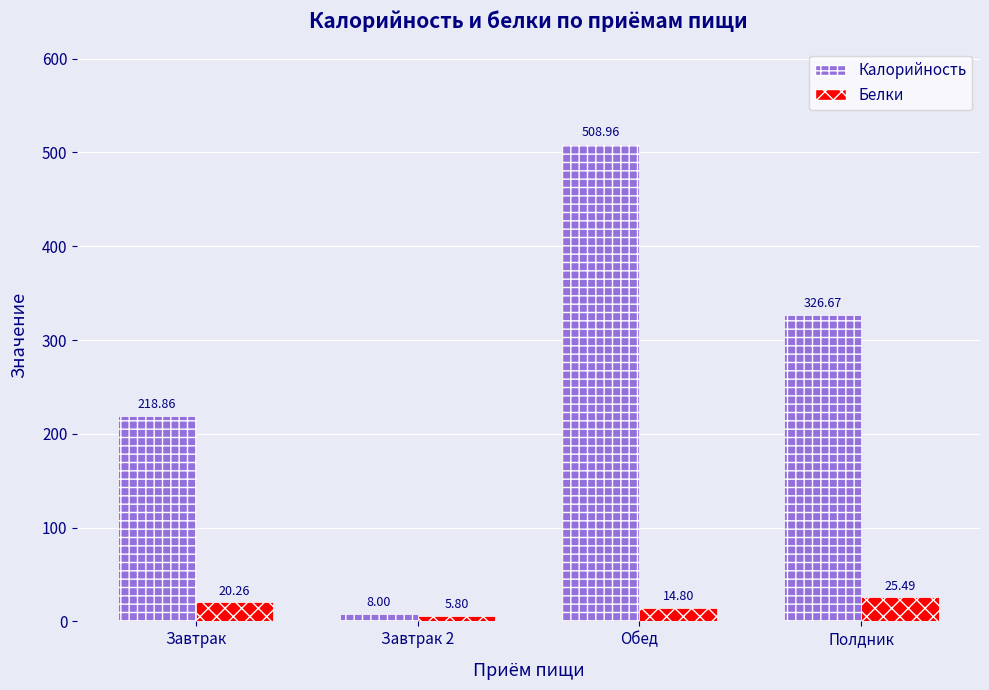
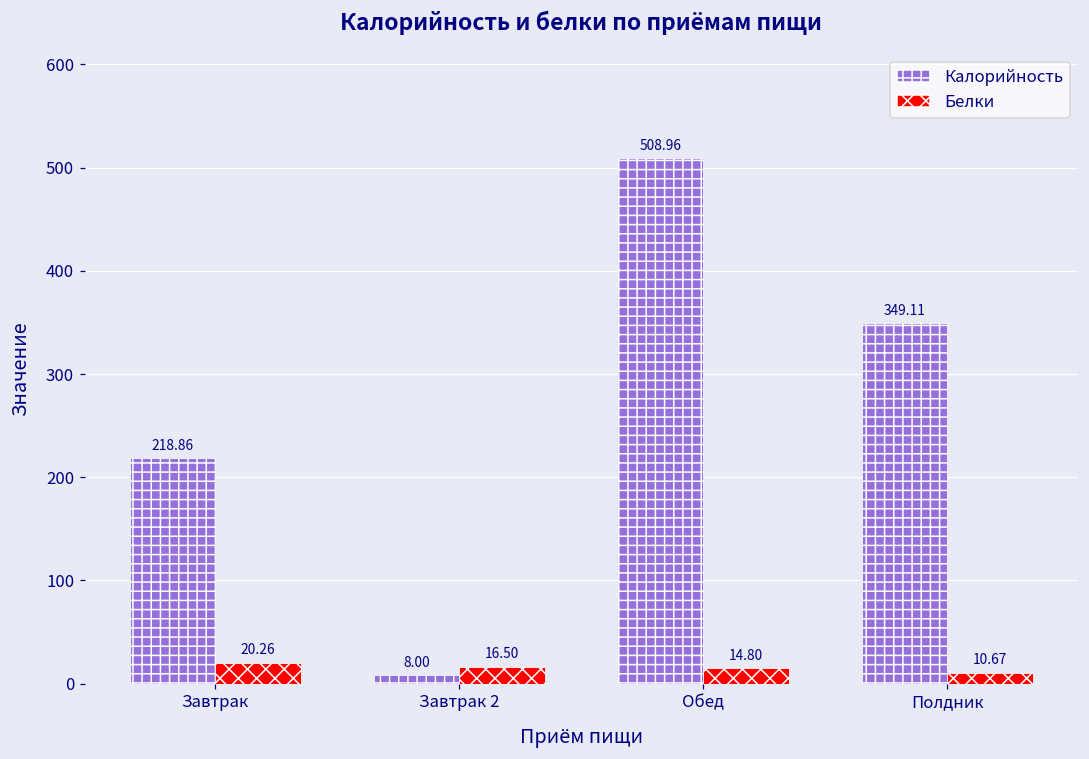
Белки, Завтрак 2: 5.80 -> 16.50
Калорийность, Полдник: 326.67 -> 349.11
Белки, Полдник: 25.49 -> 10.67
